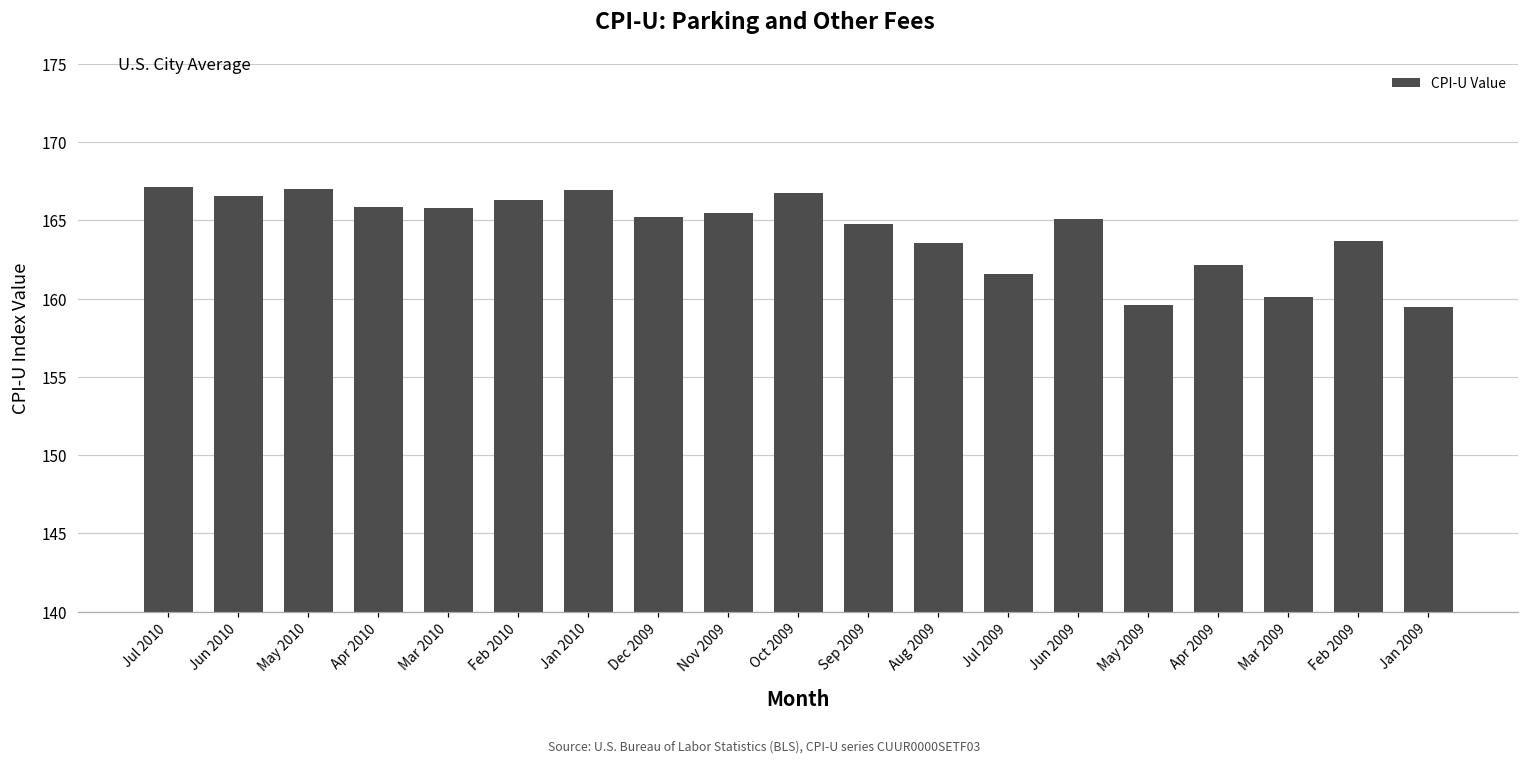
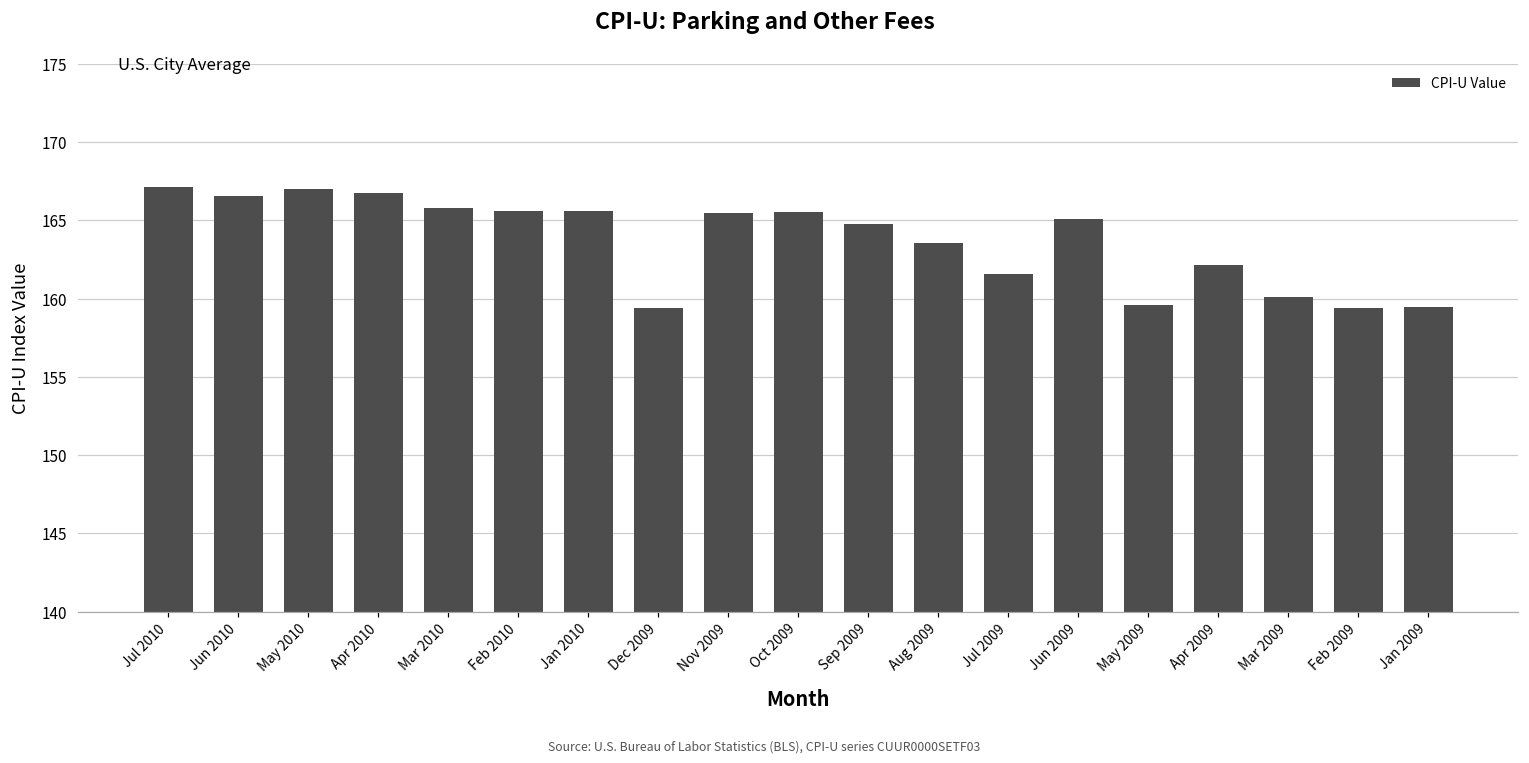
Apr 2010: 165.8 -> 166.8
Feb 2010: 166.3 -> 165.6
Jan 2010: 166.9 -> 165.6
Dec 2009: 165.2 -> 159.4
Oct 2009: 166.8 -> 165.5
Feb 2009: 163.7 -> 159.4
